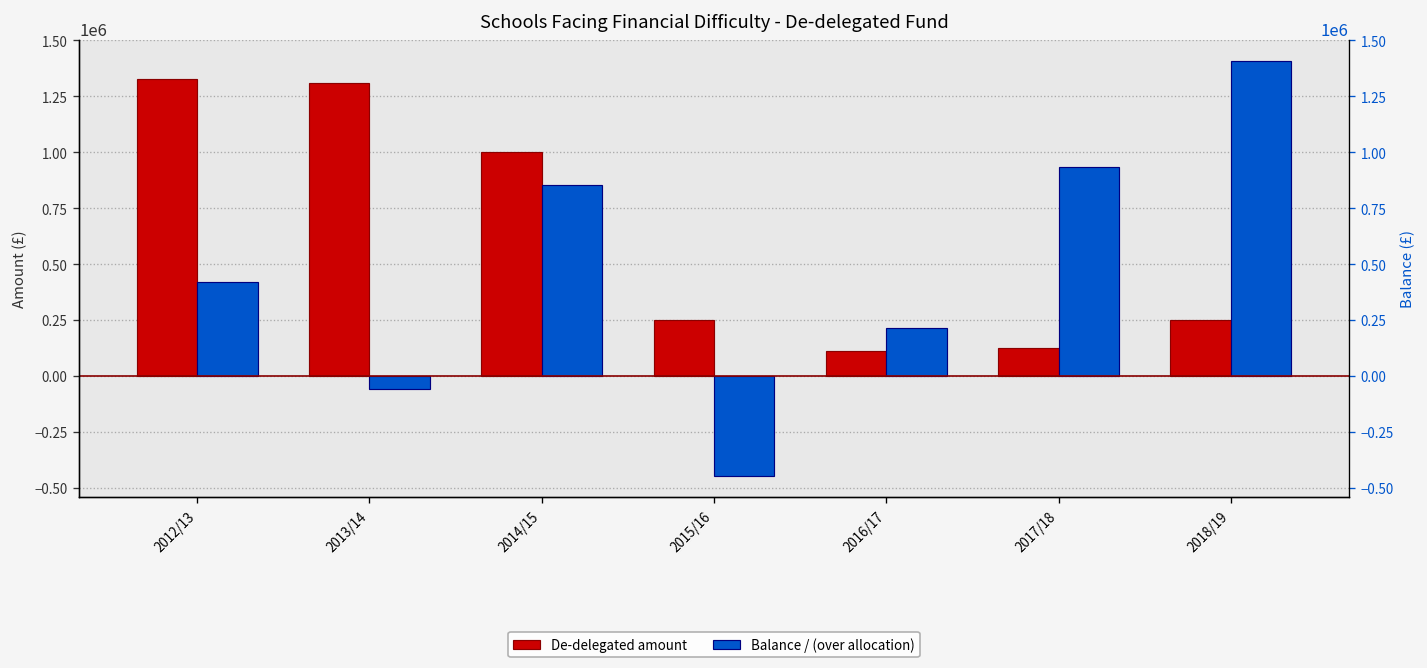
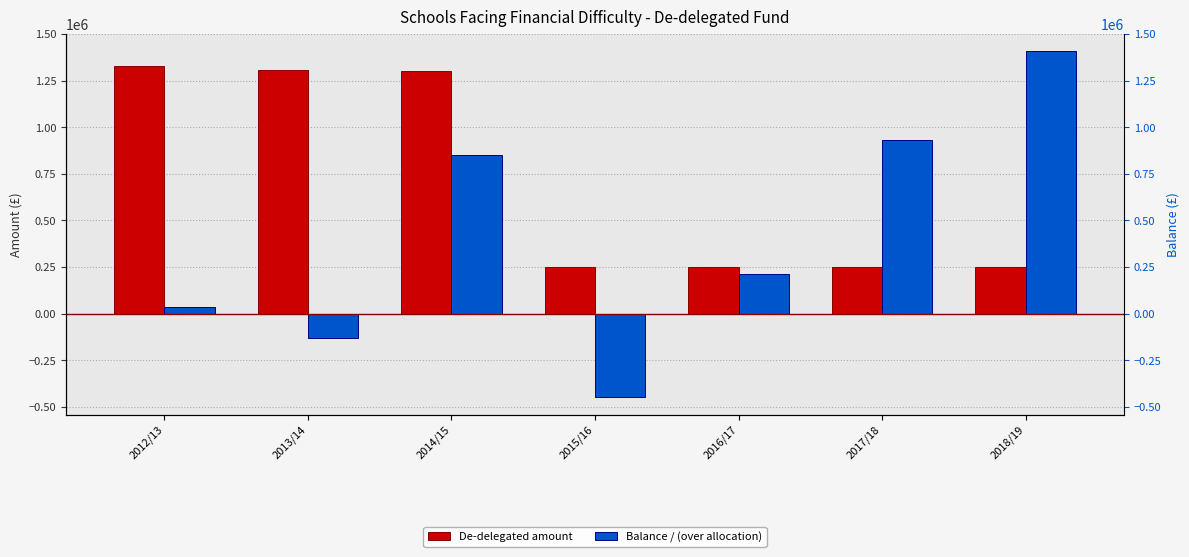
Balance / (over allocation), 2012/13: 420000 -> 30000
Balance / (over allocation), 2013/14: -60000 -> -130000
De-delegated amount, 2014/15: 1000000 -> 1300000
De-delegated amount, 2016/17: 110000 -> 250000
De-delegated amount, 2017/18: 120000 -> 250000
